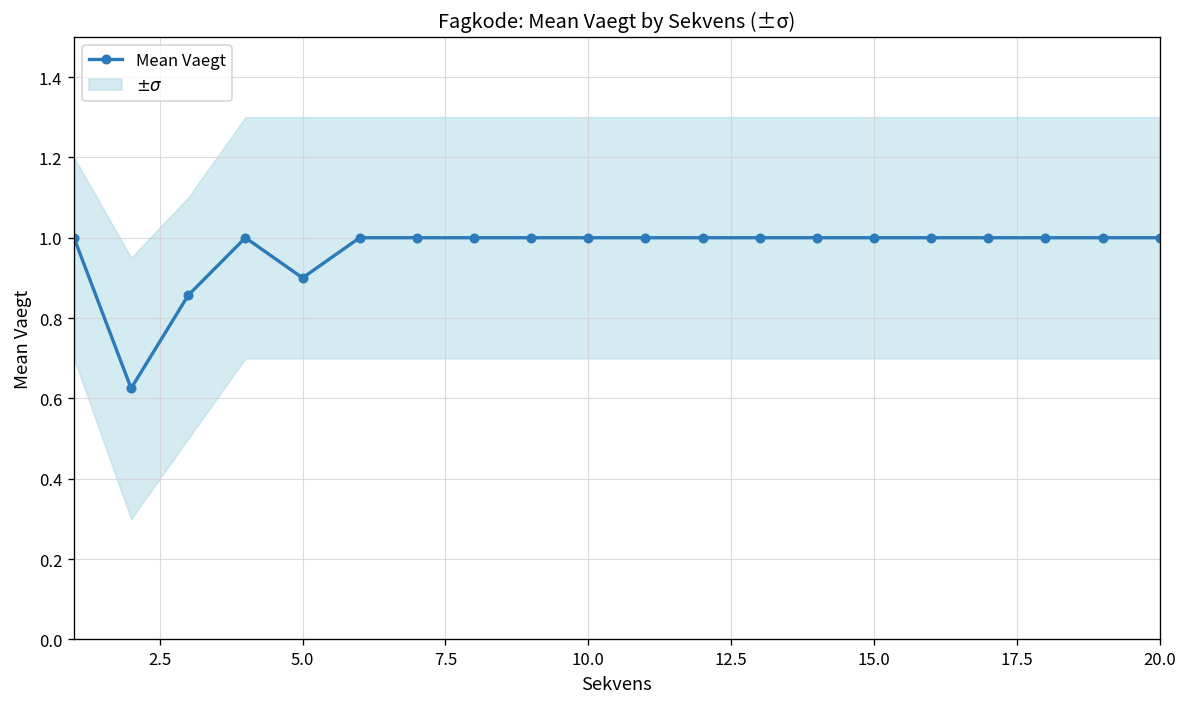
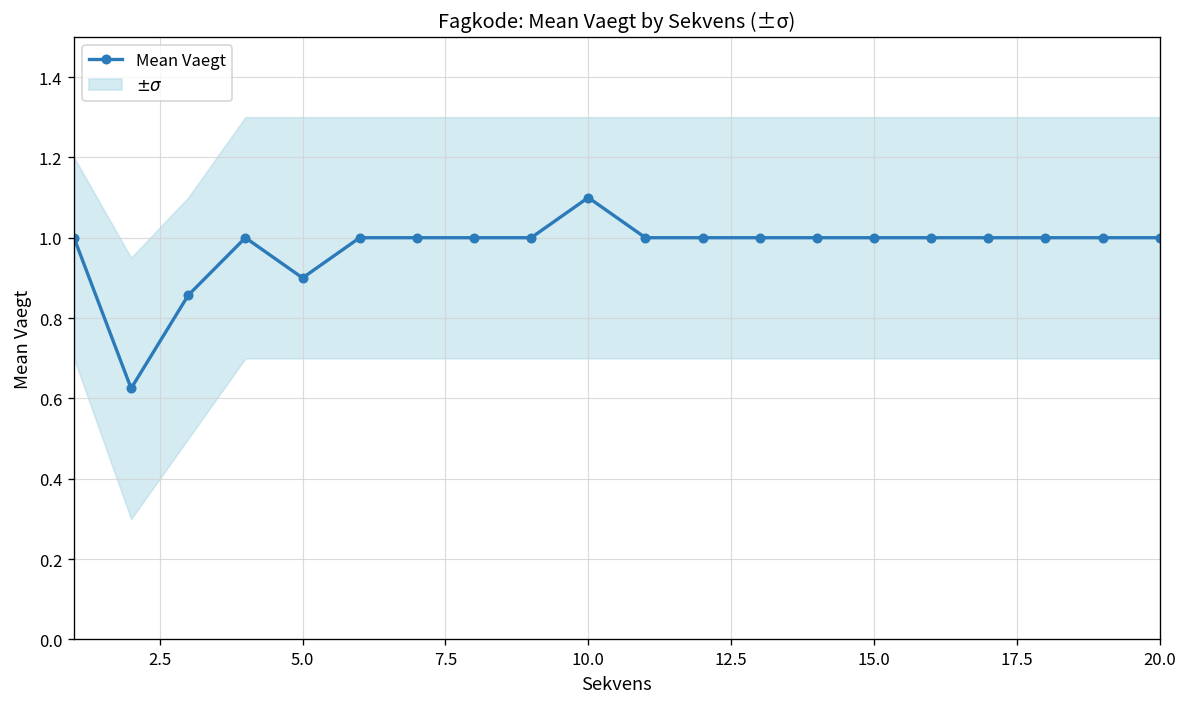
Mean Vaegt, 10.0: 1.0 -> 1.1
